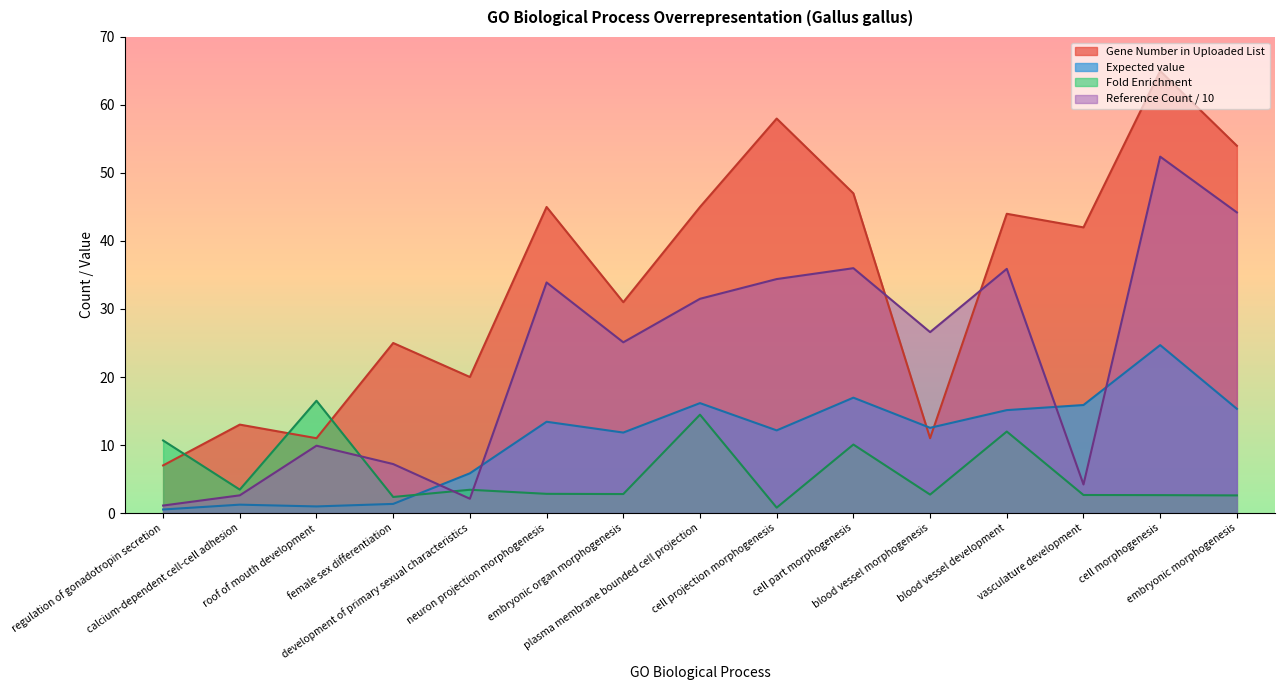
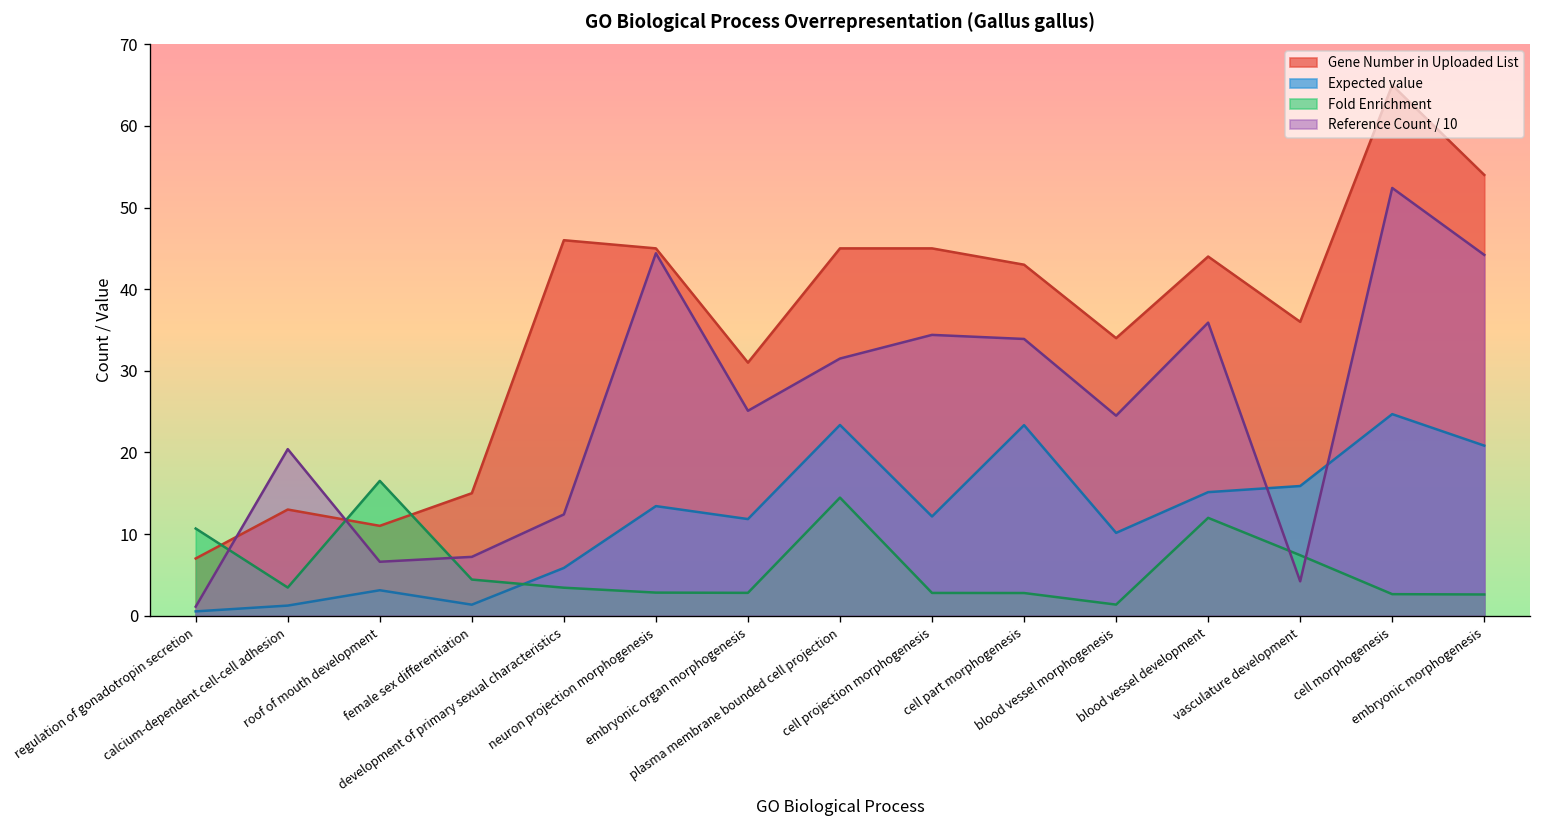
Reference Count / 10, calcium-dependent cell-cell adhesion: 3 -> 20
Expected value, roof of mouth development: 1 -> 3
Reference Count / 10, roof of mouth development: 10 -> 7
Gene Number in Uploaded List, female sex differentiation: 25 -> 15
Fold Enrichment, female sex differentiation: 2 -> 4
Gene Number in Uploaded List, development of primary sexual characteristics: 20 -> 46
Reference Count / 10, development of primary sexual characteristics: 2 -> 12
Reference Count / 10, neuron projection morphogenesis: 34 -> 44
Expected value, plasma membrane bounded cell projection: 16 -> 23
Gene Number in Uploaded List, cell projection morphogenesis: 58 -> 45
Fold Enrichment, cell projection morphogenesis: 1 -> 3
Gene Number in Uploaded List, cell part morphogenesis: 47 -> 43
Expected value, cell part morphogenesis: 17 -> 23
Fold Enrichment, cell part morphogenesis: 10 -> 3
Reference Count / 10, cell part morphogenesis: 36 -> 34
Gene Number in Uploaded List, blood vessel morphogenesis: 11 -> 34
Expected value, blood vessel morphogenesis: 13 -> 10
Fold Enrichment, blood vessel morphogenesis: 3 -> 1
Reference Count / 10, blood vessel morphogenesis: 27 -> 25
Gene Number in Uploaded List, vasculature development: 42 -> 36
Fold Enrichment, vasculature development: 3 -> 7
Expected value, embryonic morphogenesis: 15 -> 21
